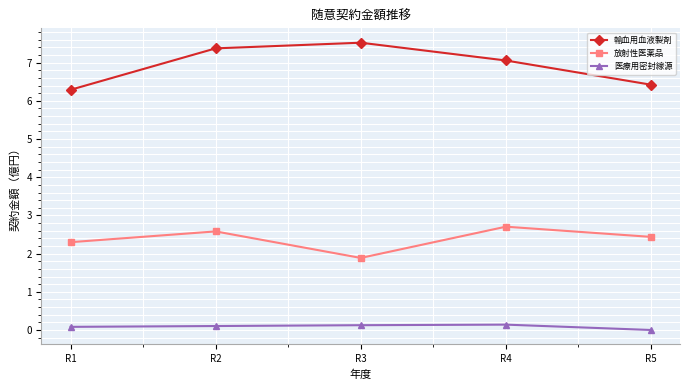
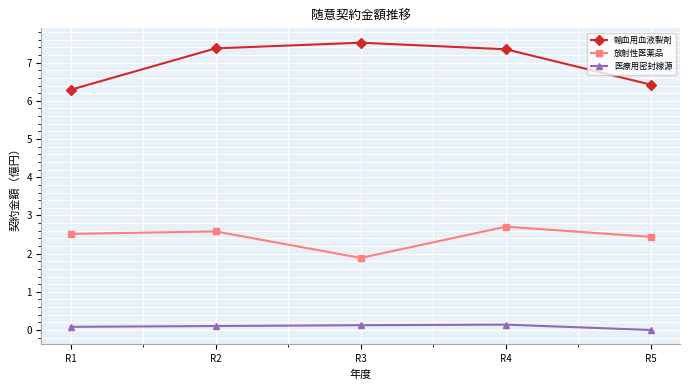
放射性医薬品, R1: 2.3 -> 2.5
輸血用血液製剤, R4: 7.1 -> 7.4
